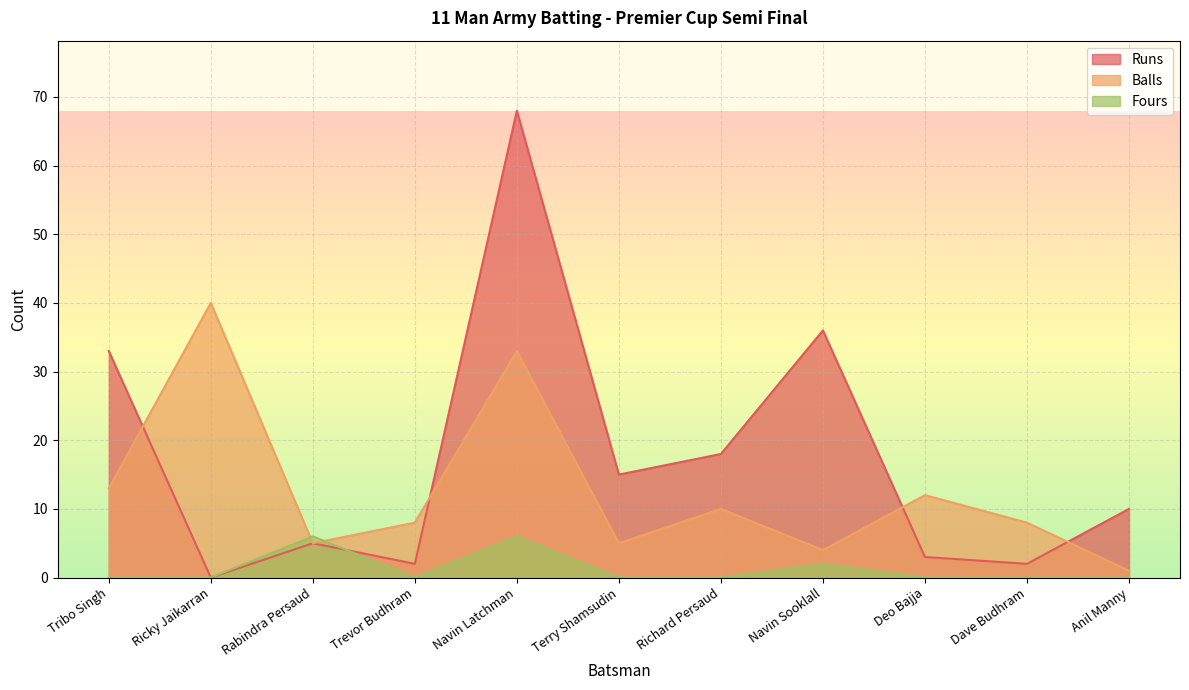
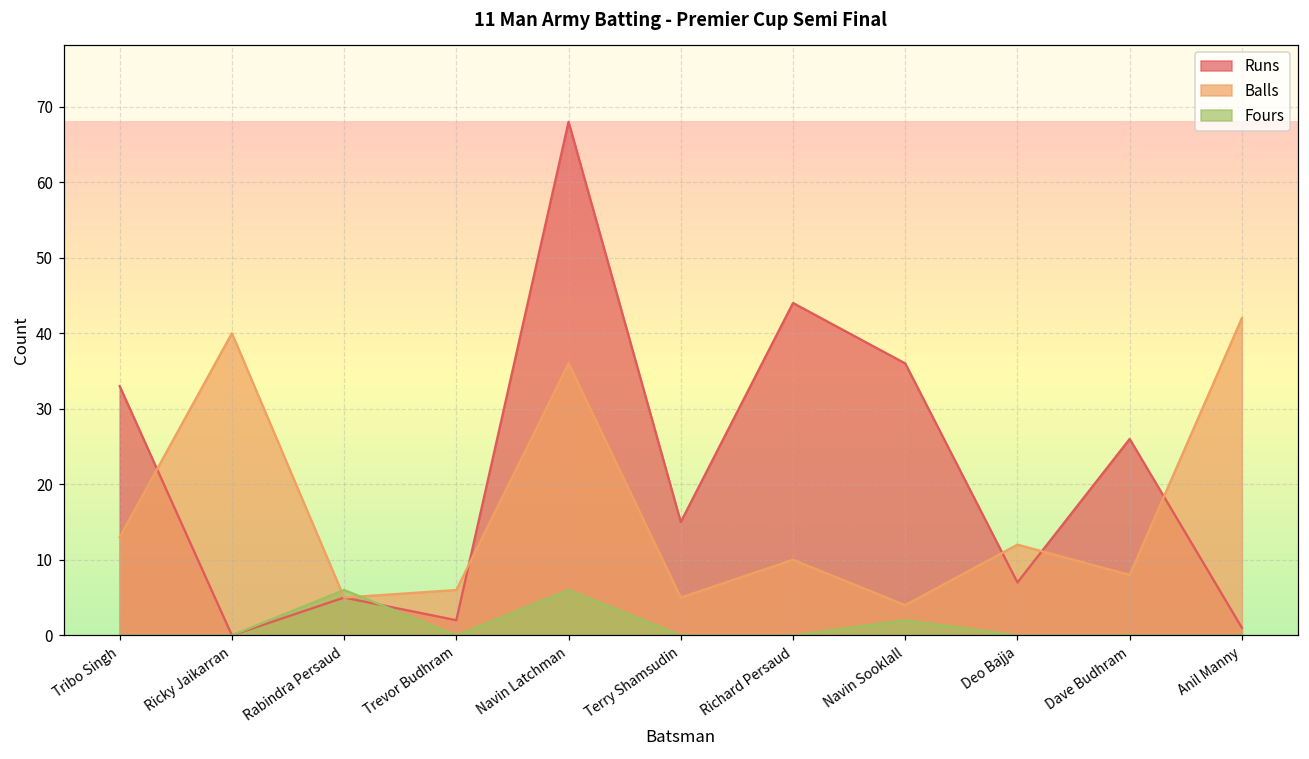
Balls, Trevor Budhram: 8 -> 6
Balls, Navin Latchman: 33 -> 36
Runs, Richard Persaud: 18 -> 44
Runs, Deo Bajja: 3 -> 7
Runs, Dave Budhram: 2 -> 26
Runs, Anil Manny: 10 -> 1
Balls, Anil Manny: 1 -> 42
